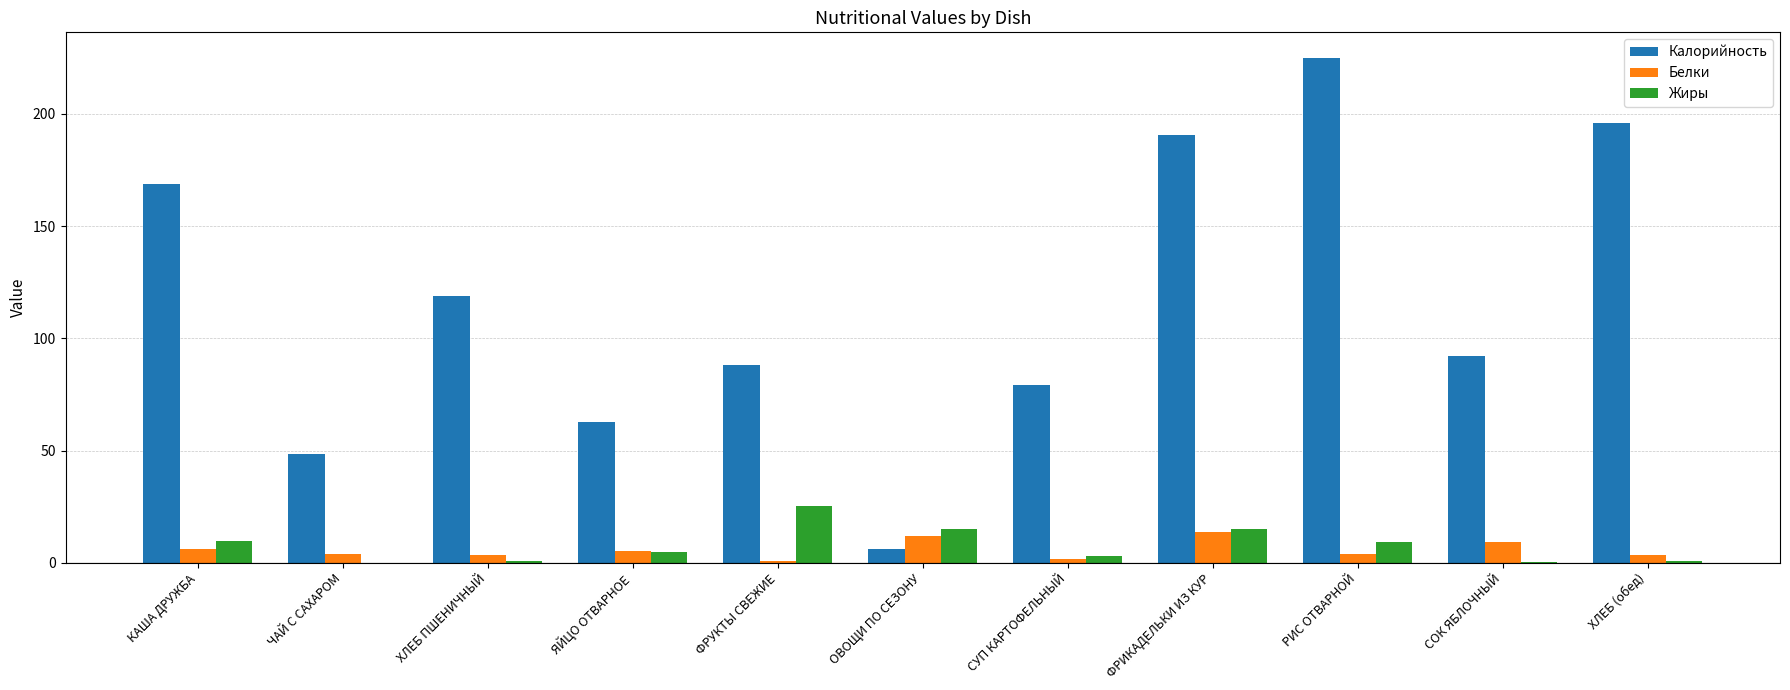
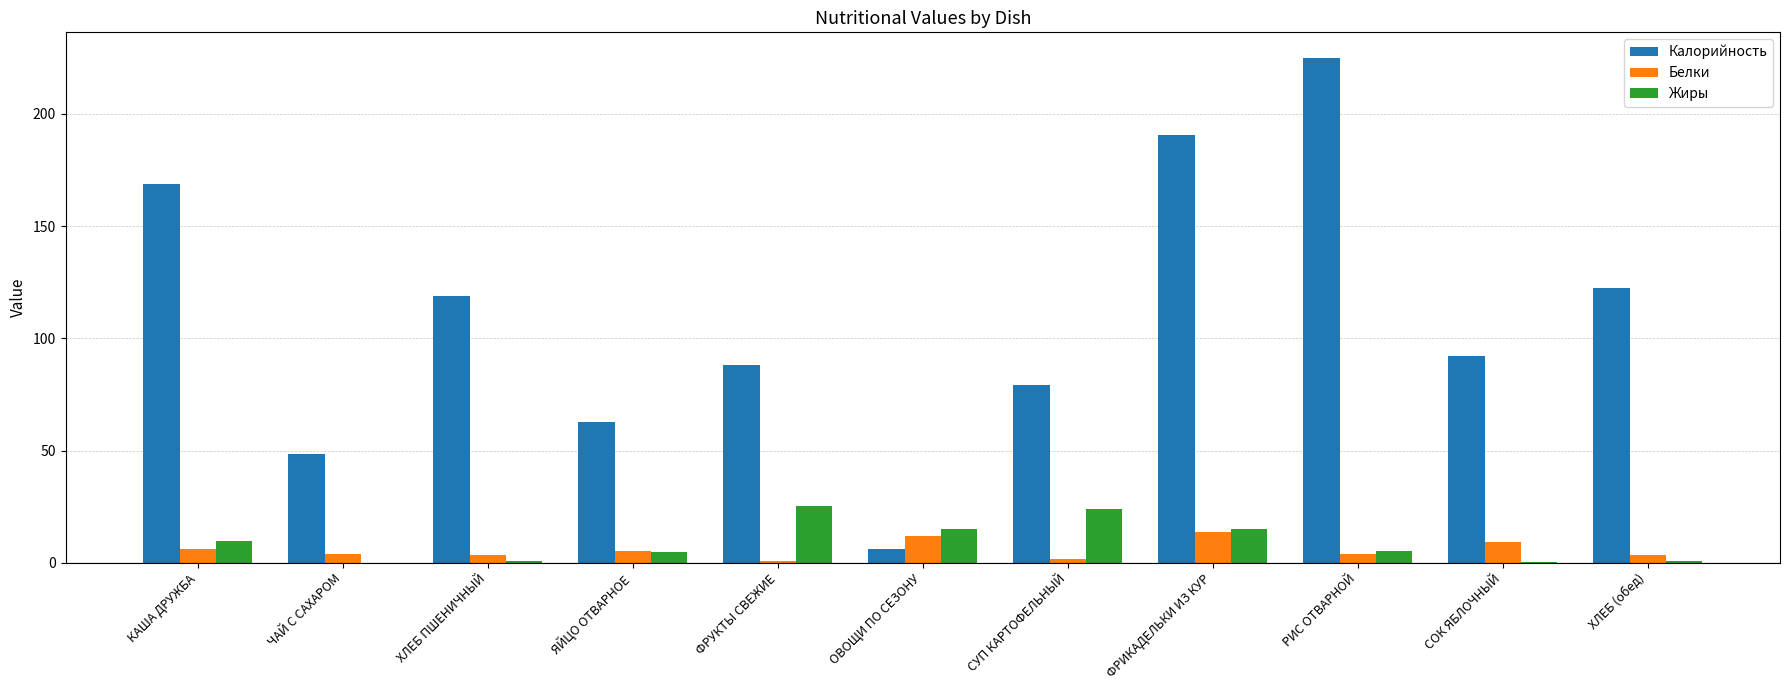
Жиры, СУП КАРТОФЕЛЬНЫЙ: 3 -> 24
Жиры, РИС ОТВАРНОЙ: 9 -> 5
Калорийность, ХЛЕБ (обед): 196 -> 123
